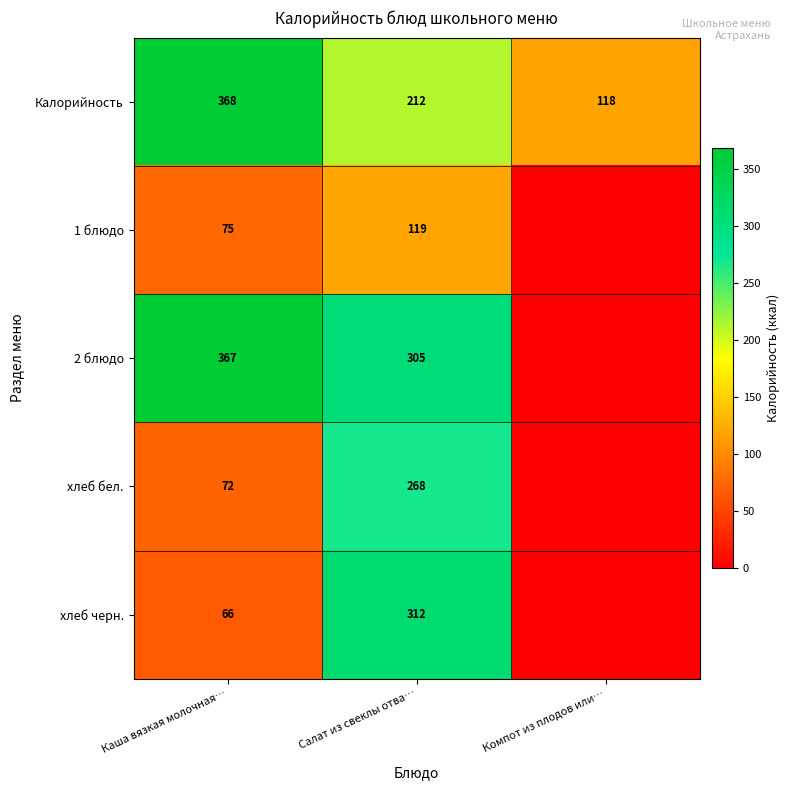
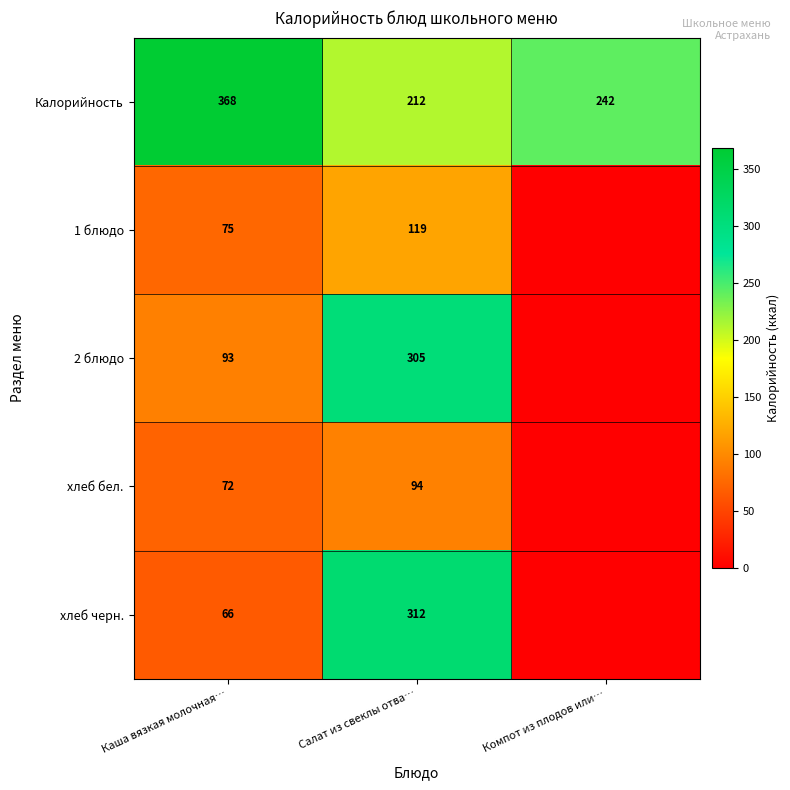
Калорийность, Компот из плодов или…: 118 -> 242
2 блюдо, Каша вязкая молочная…: 367 -> 93
хлеб бел., Салат из свеклы отва…: 268 -> 94
